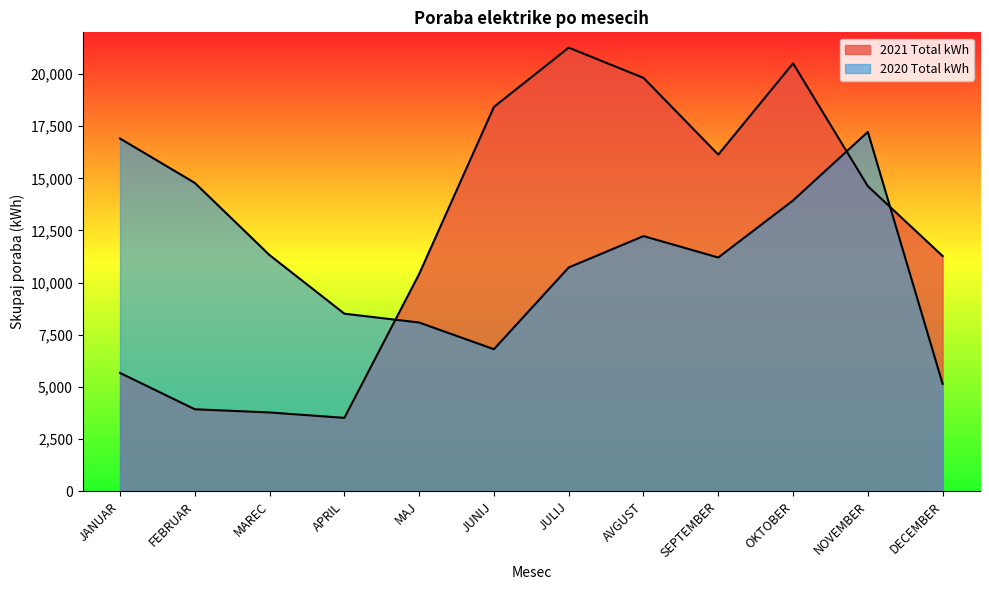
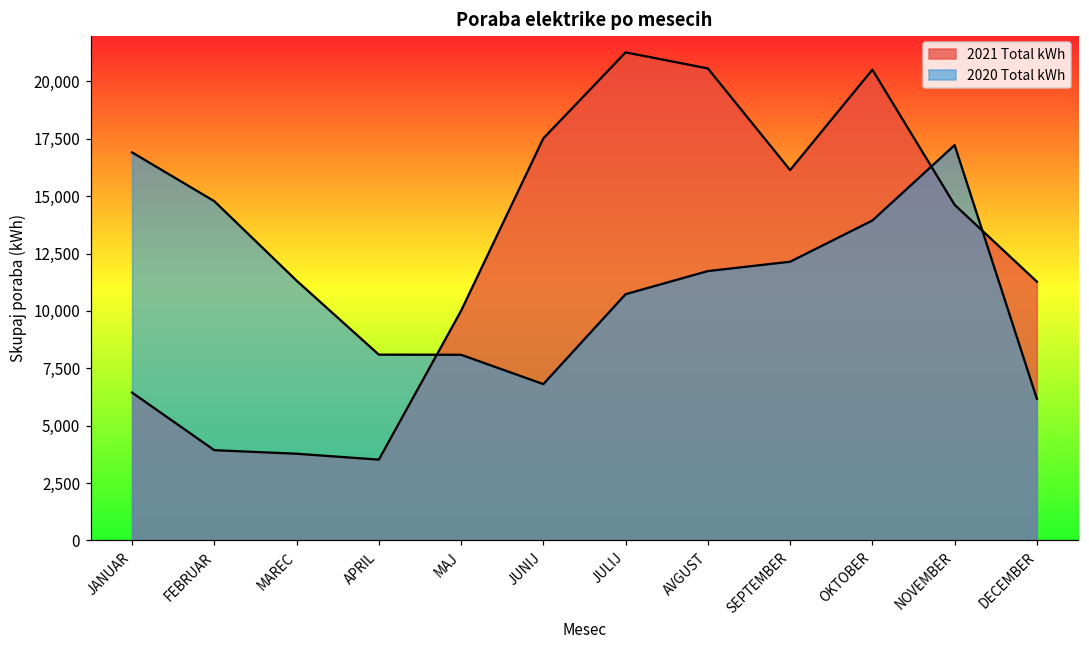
2021 Total kWh, JANUAR: 5,700 -> 6,400
2020 Total kWh, APRIL: 8,500 -> 8,100
2021 Total kWh, MAJ: 10,400 -> 10,000
2021 Total kWh, JUNIJ: 18,400 -> 17,500
2021 Total kWh, AVGUST: 19,800 -> 20,600
2020 Total kWh, AVGUST: 12,200 -> 11,700
2020 Total kWh, SEPTEMBER: 11,200 -> 12,100
2020 Total kWh, DECEMBER: 5,100 -> 6,200
